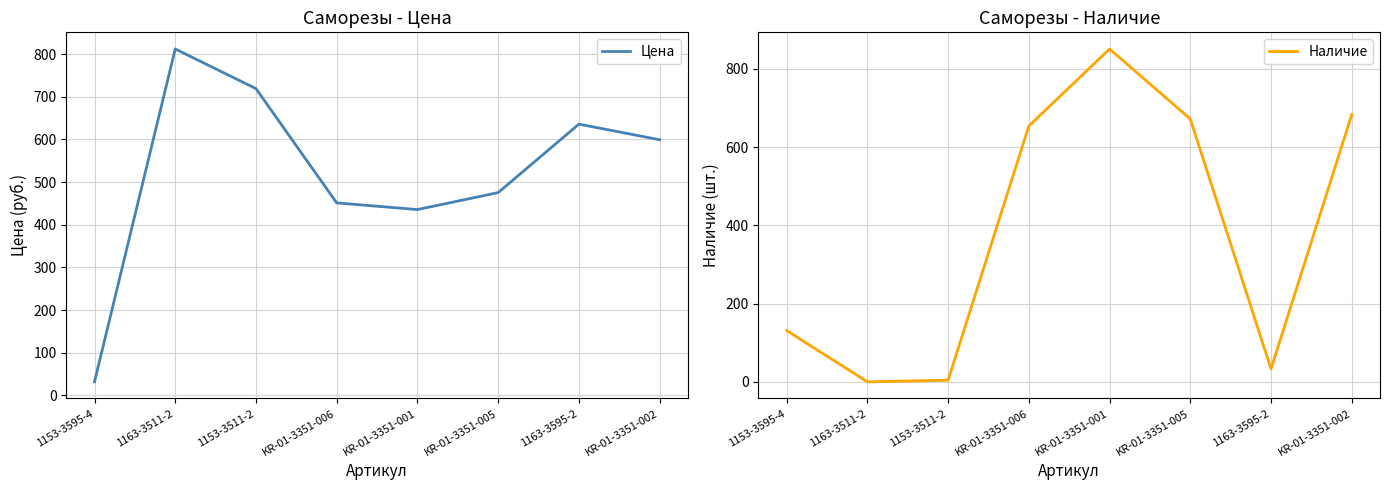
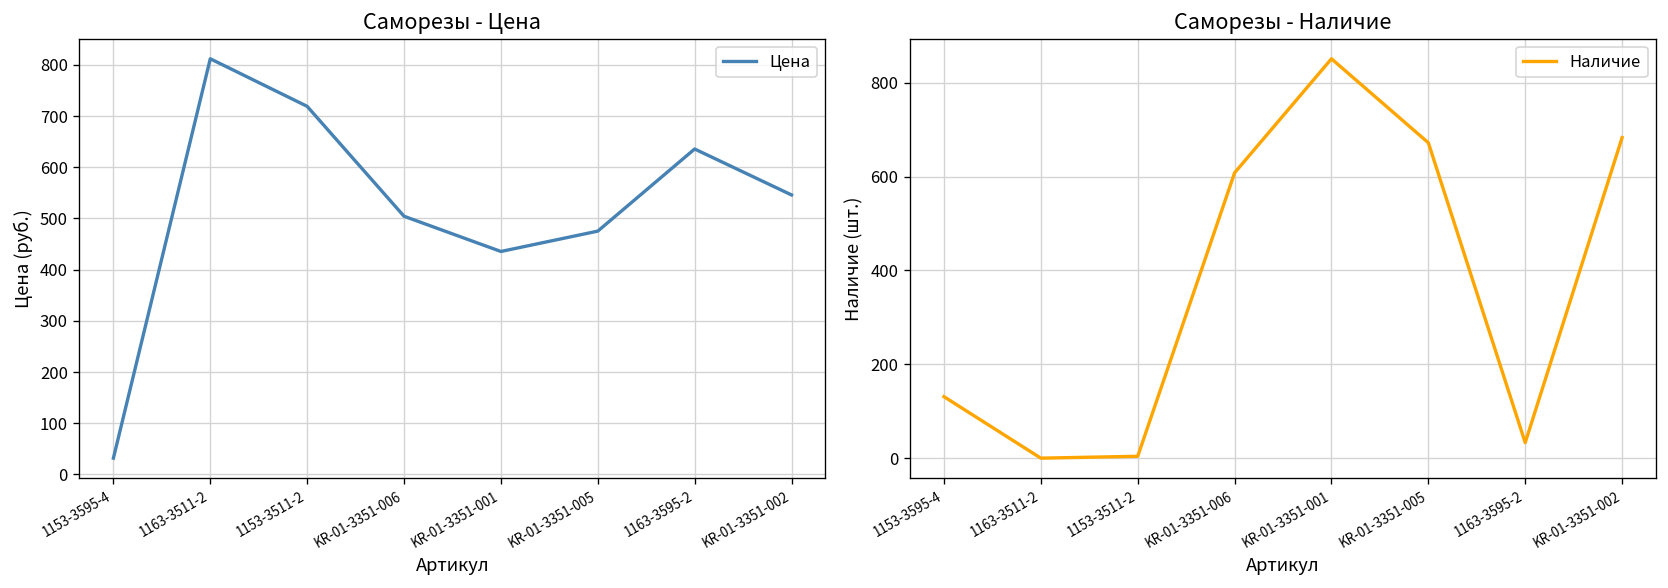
Саморезы - Цена, KR-01-3351-006: 450 -> 500
Саморезы - Цена, KR-01-3351-002: 600 -> 550
Саморезы - Наличие, KR-01-3351-006: 650 -> 610
